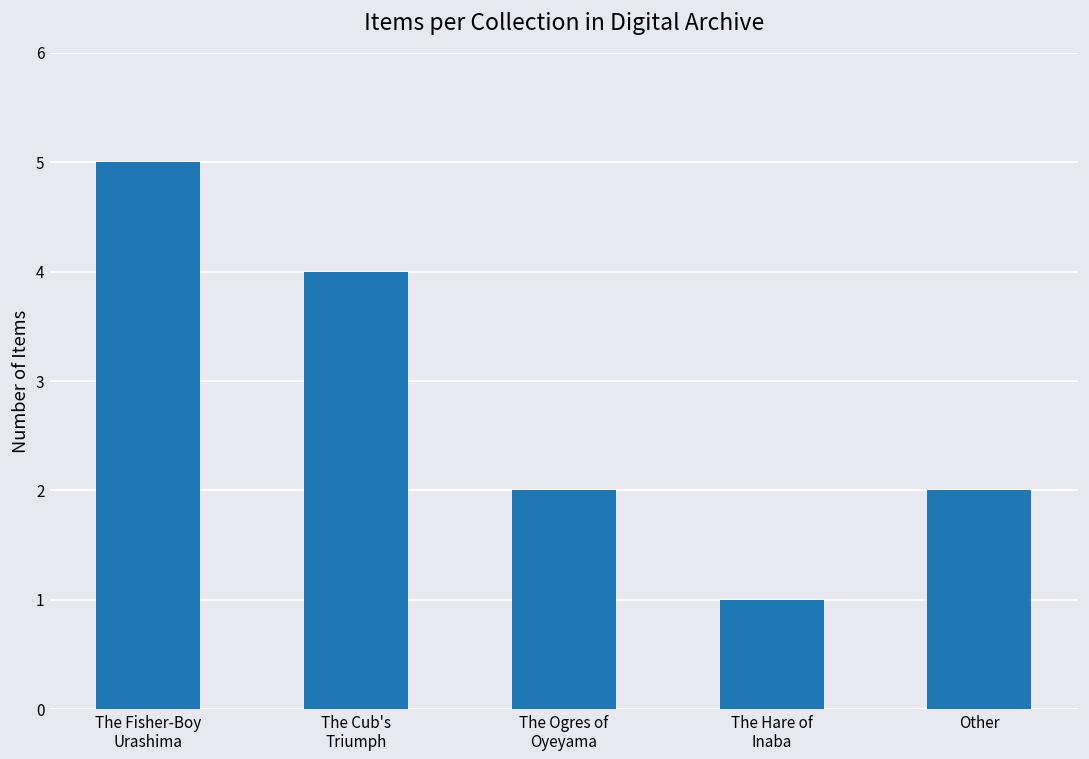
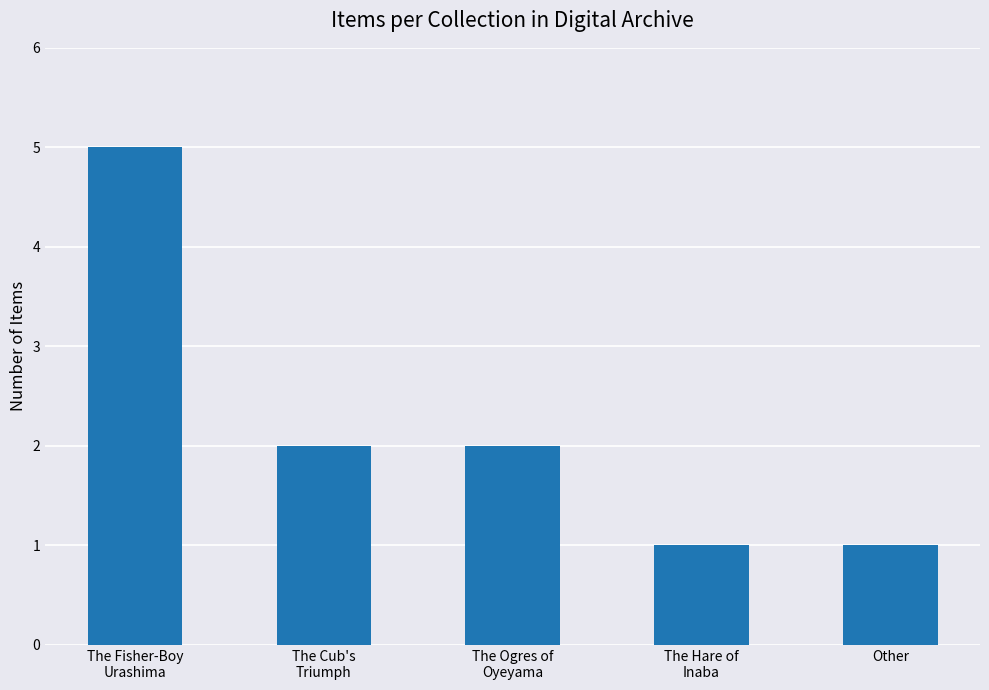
The Cub's Triumph: 4 -> 2
Other: 2 -> 1
